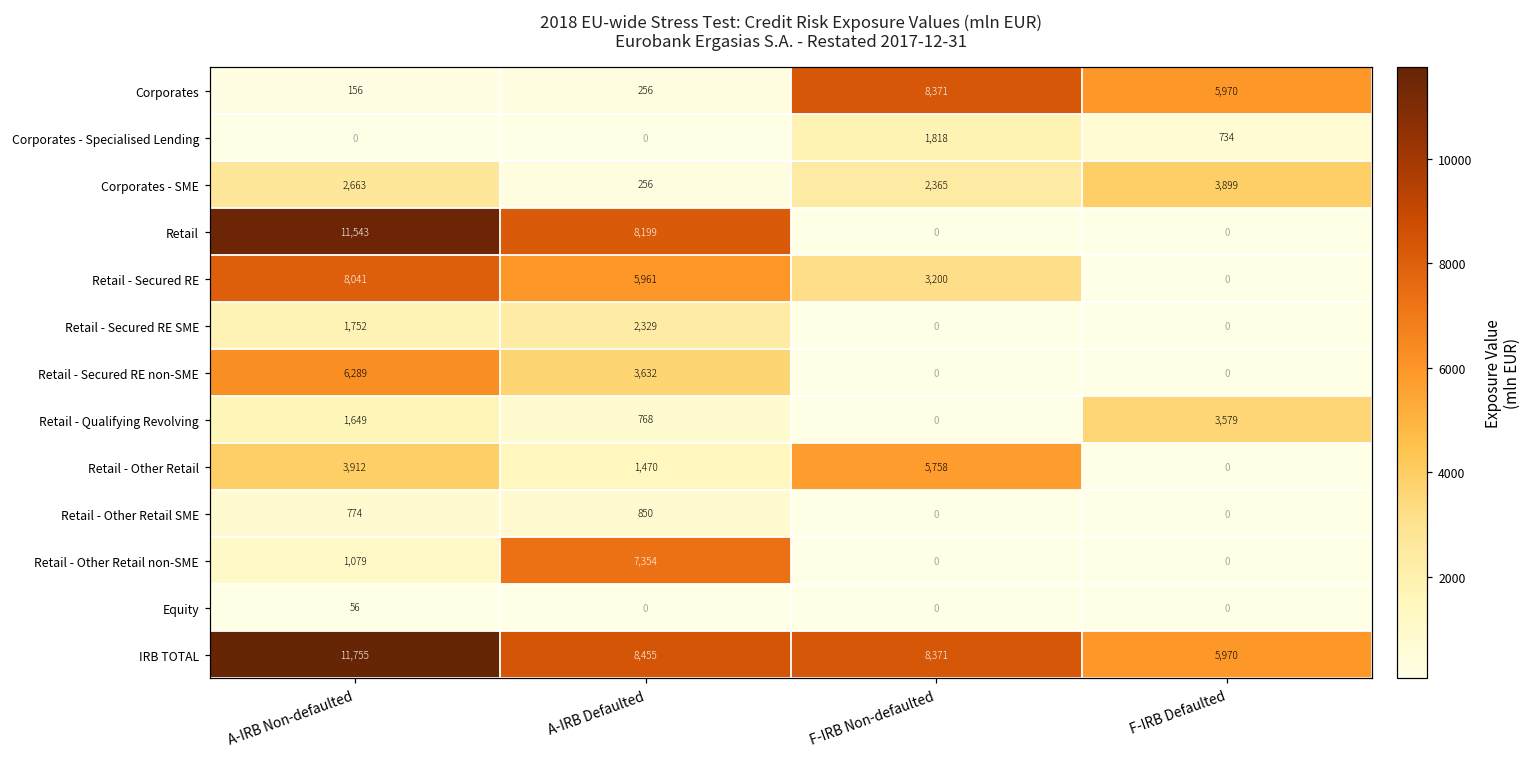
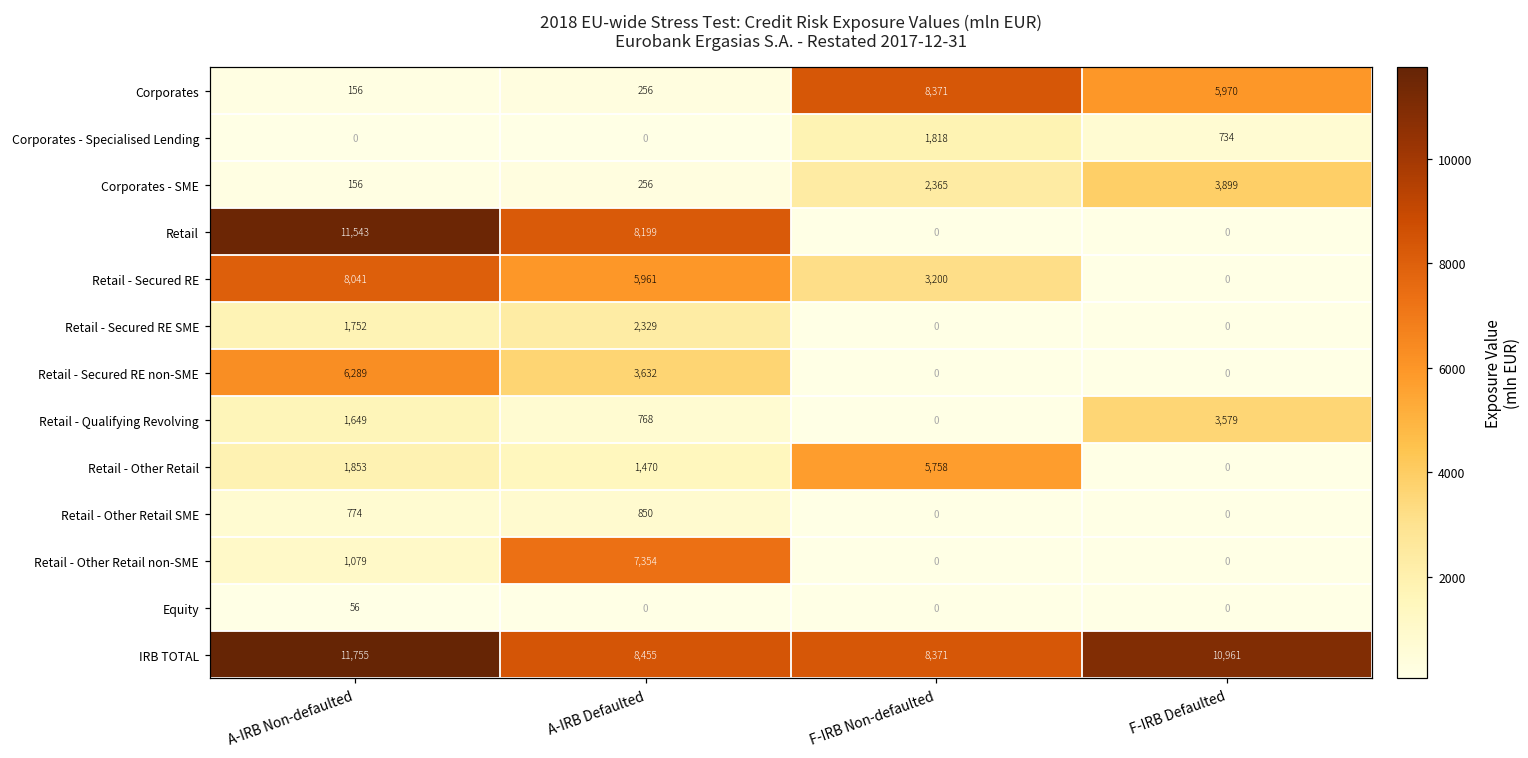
Corporates - SME, A-IRB Non-defaulted: 2,663 -> 156
Retail - Other Retail, A-IRB Non-defaulted: 3,912 -> 1,853
IRB TOTAL, F-IRB Defaulted: 5,970 -> 10,961
